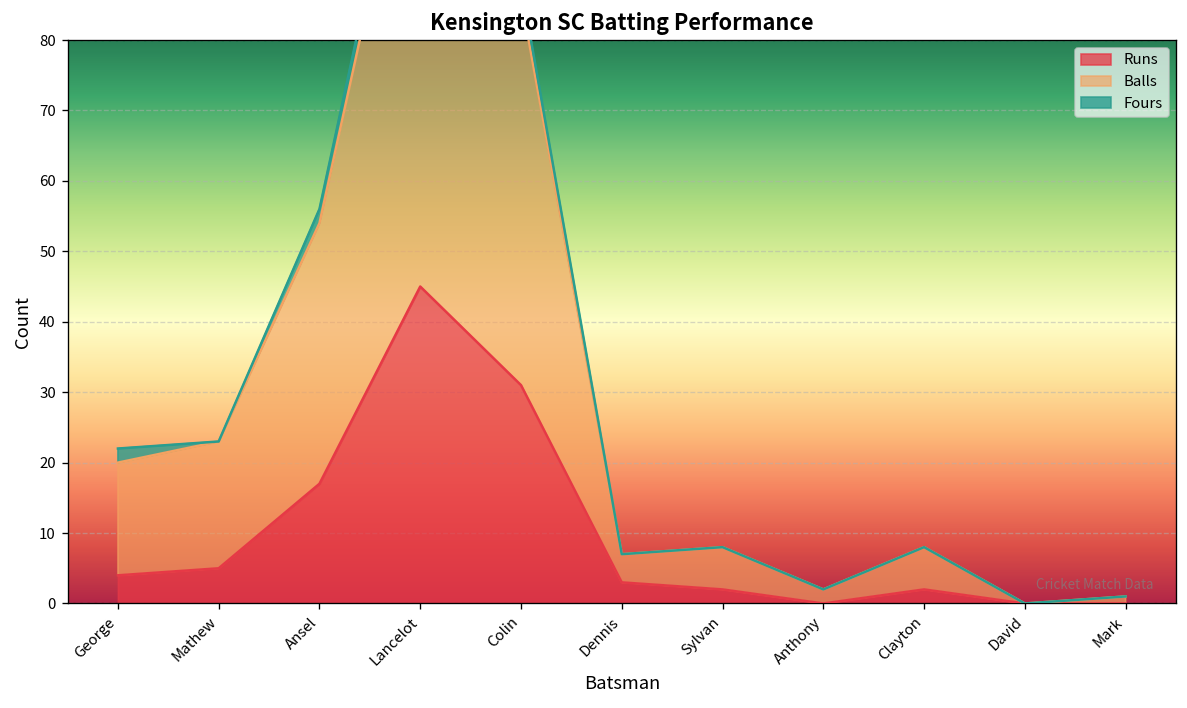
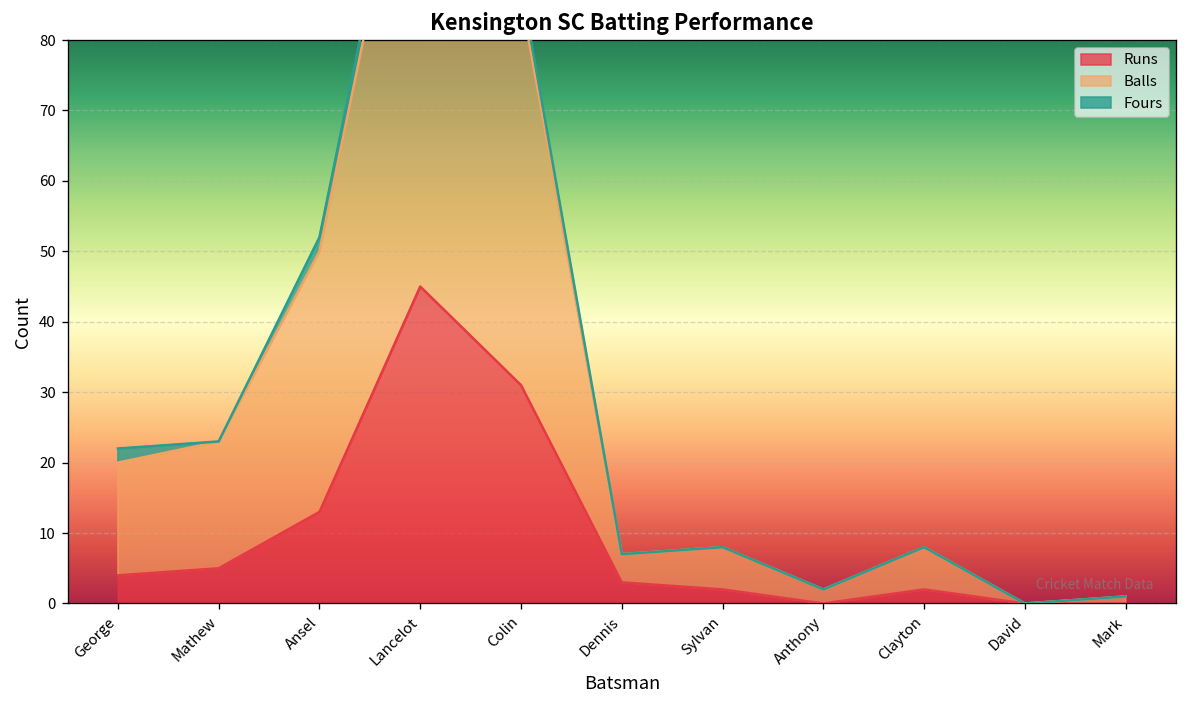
Runs, Ansel: 17 -> 13
